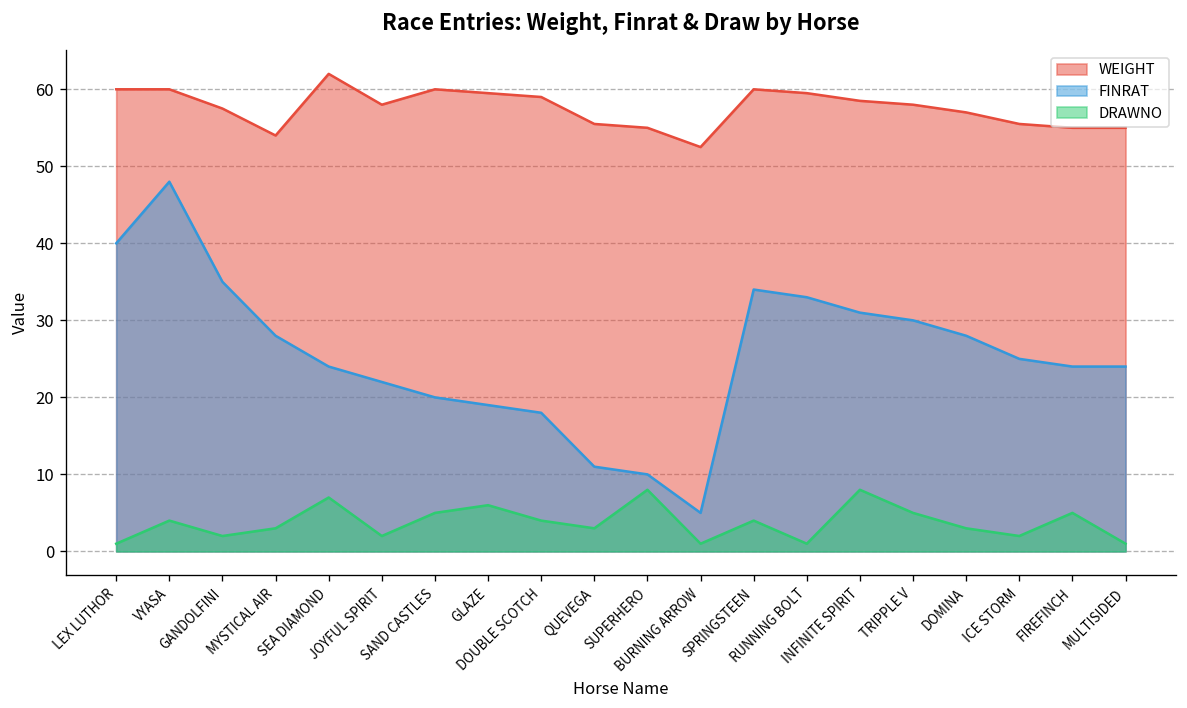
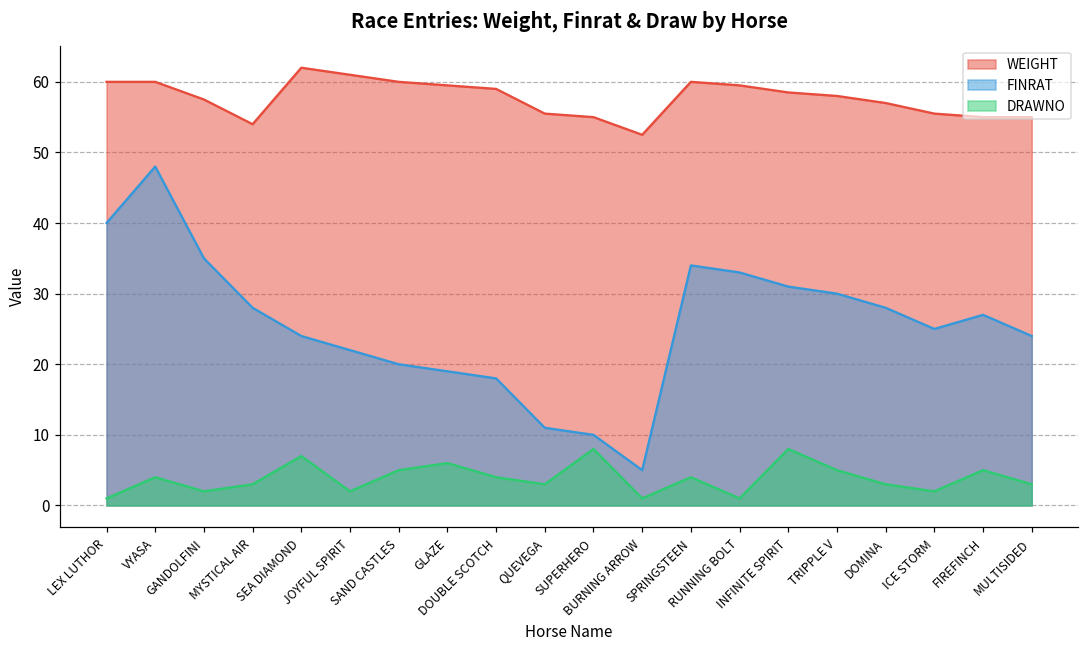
WEIGHT, JOYFUL SPIRIT: 58 -> 61
FINRAT, FIREFINCH: 24 -> 27
DRAWNO, MULTISIDED: 1 -> 3
